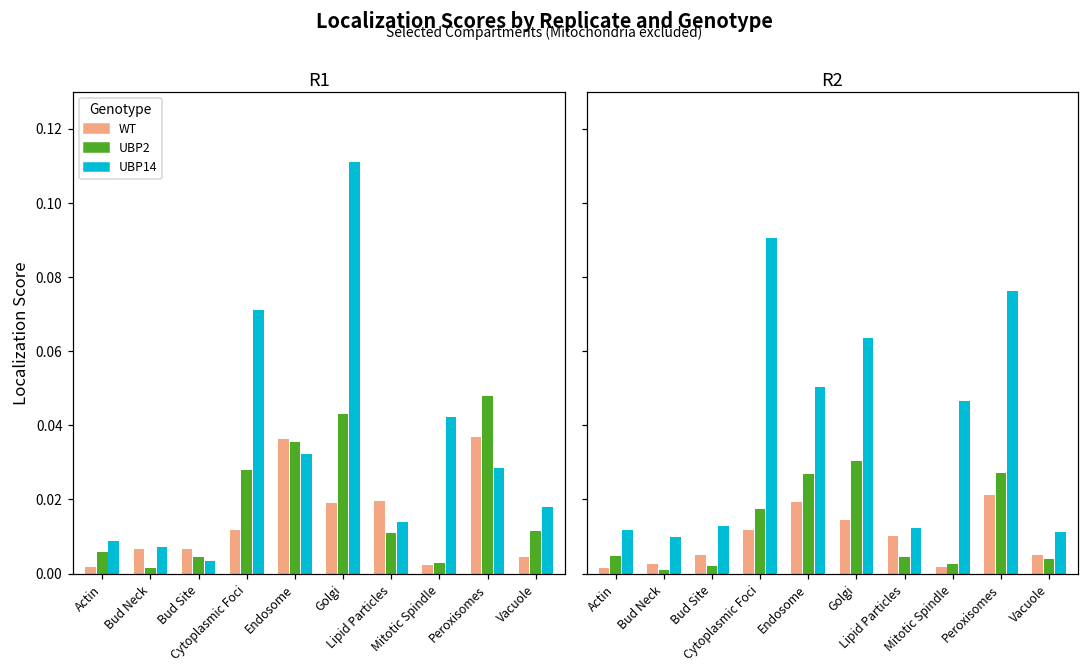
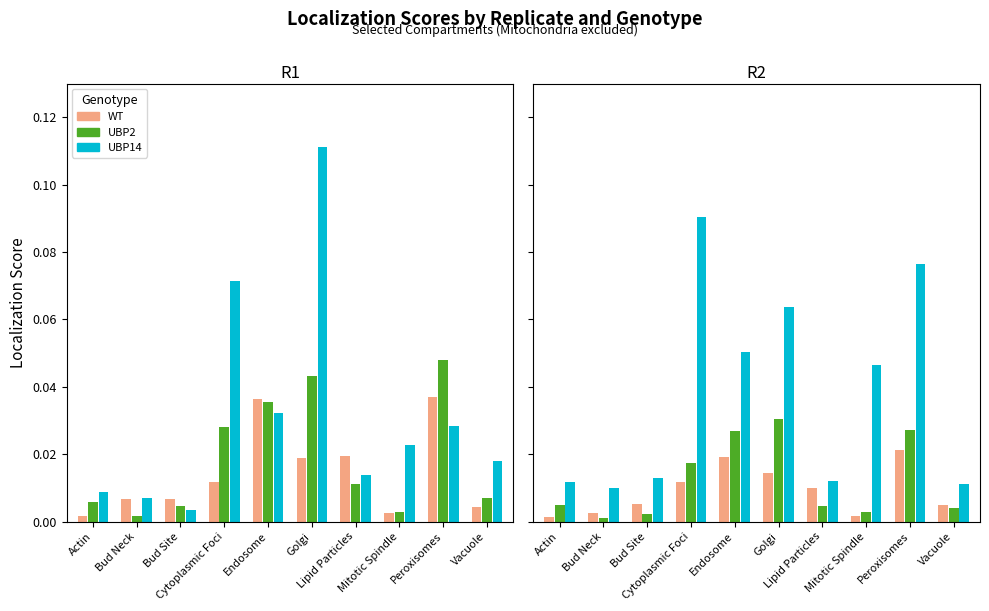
R1, UBP14, Mitotic Spindle: 0.042 -> 0.023
R1, UBP2, Vacuole: 0.011 -> 0.007
